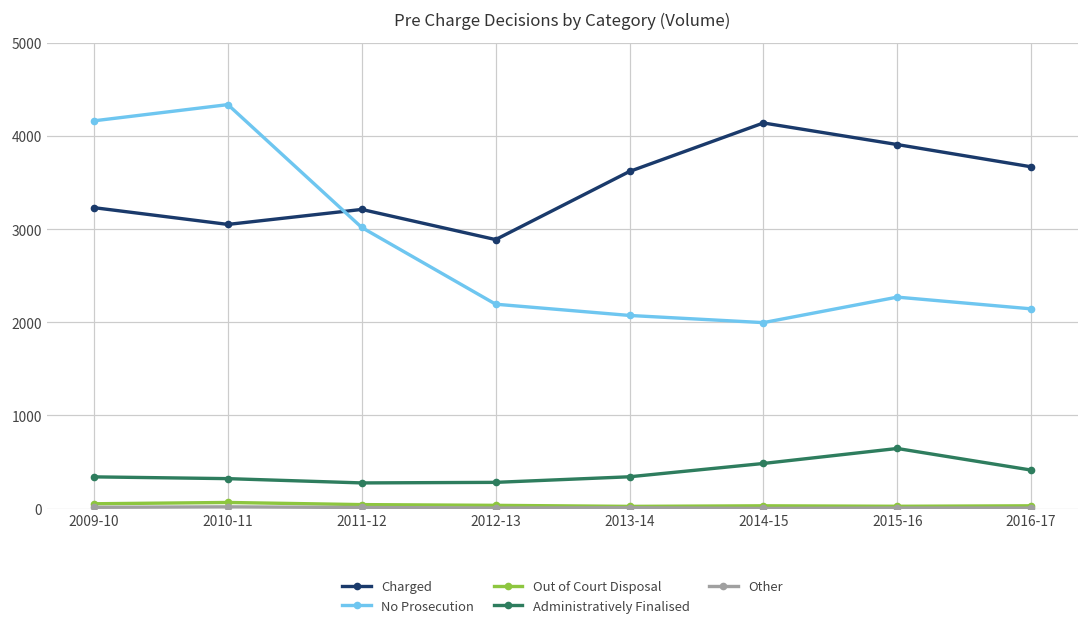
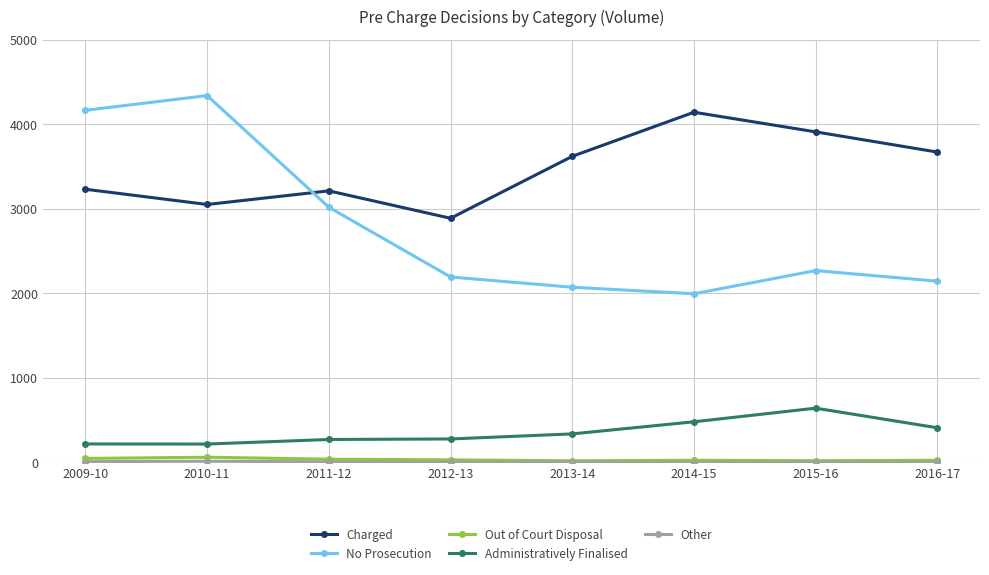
Administratively Finalised, 2009-10: 300 -> 200
Administratively Finalised, 2010-11: 300 -> 200
